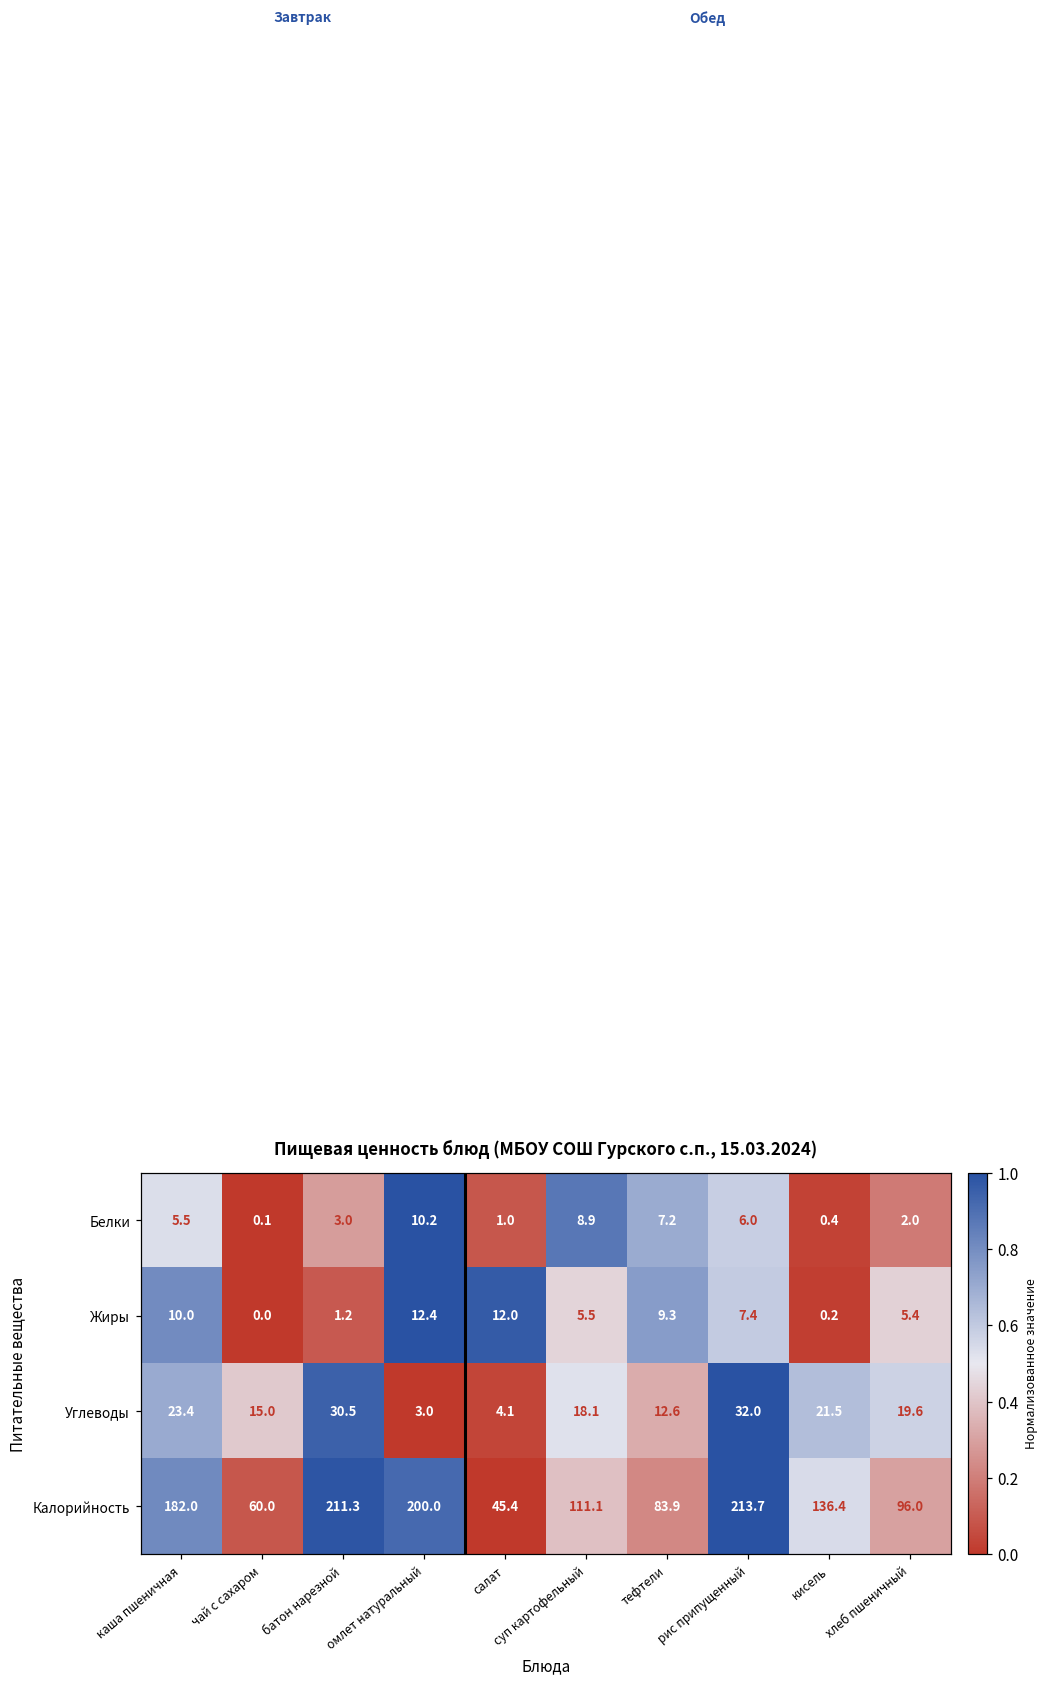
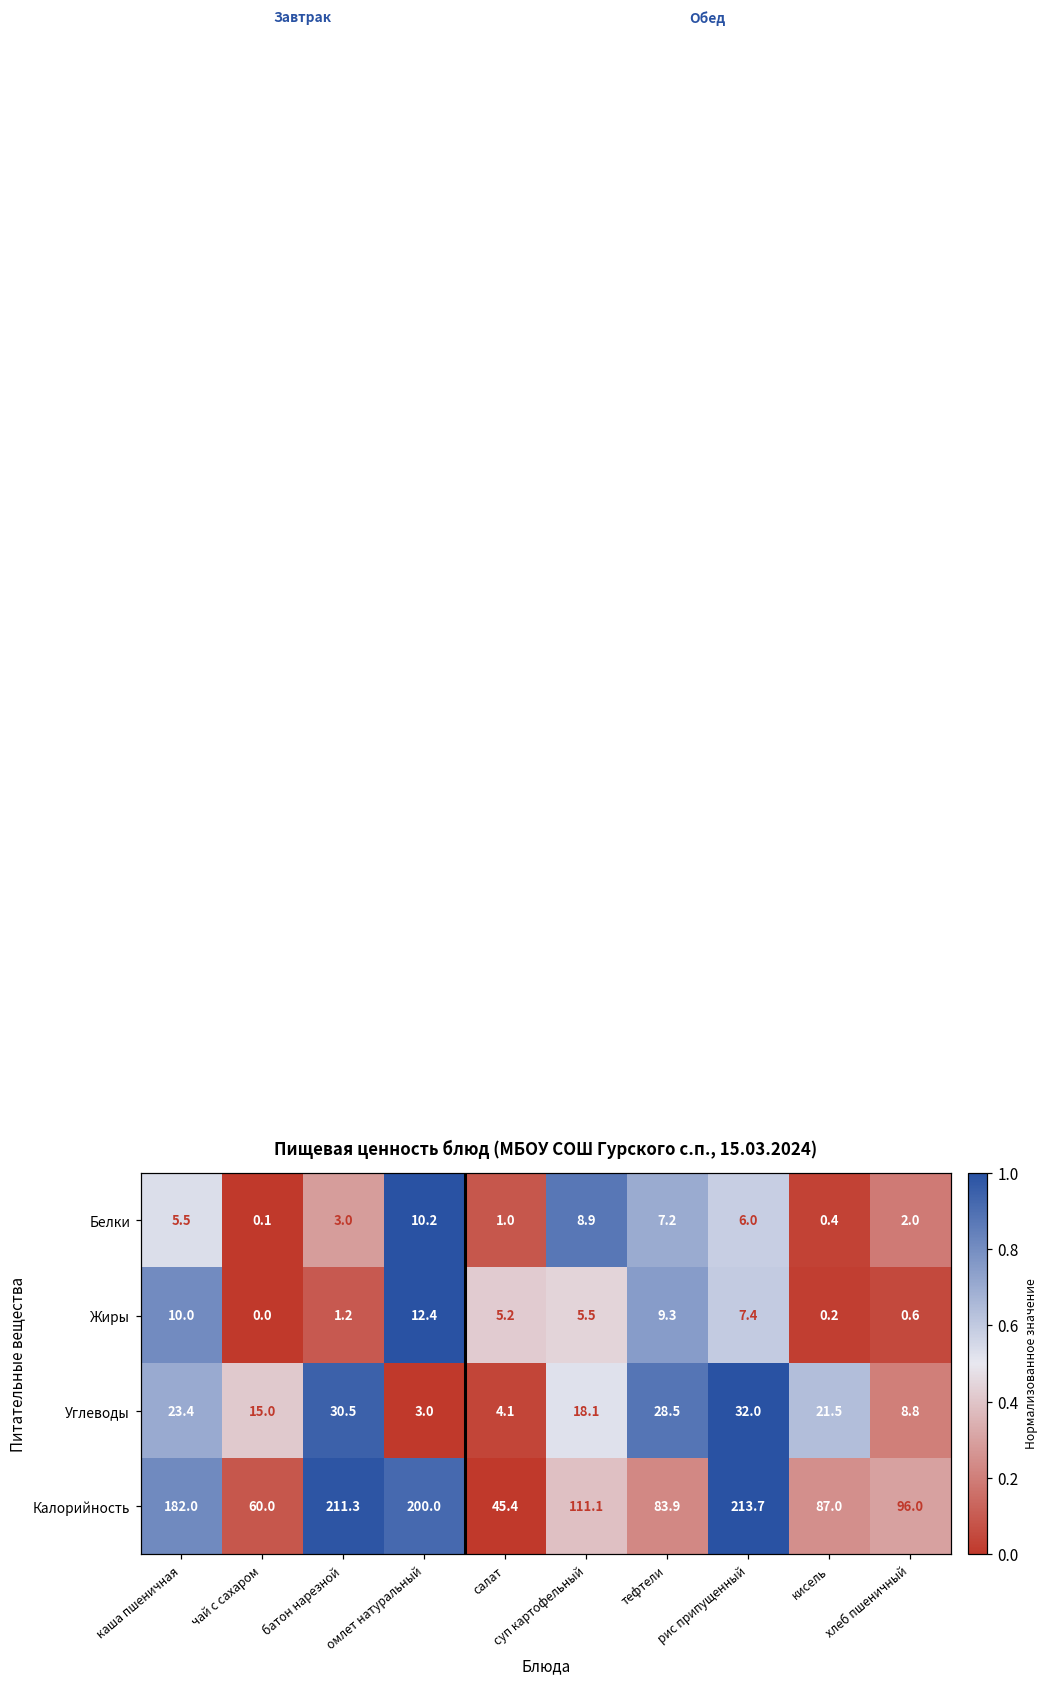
Жиры, салат: 12.0 -> 5.2
Жиры, хлеб пшеничный: 5.4 -> 0.6
Углеводы, тефтели: 12.6 -> 28.5
Углеводы, хлеб пшеничный: 19.6 -> 8.8
Калорийность, кисель: 136.4 -> 87.0
